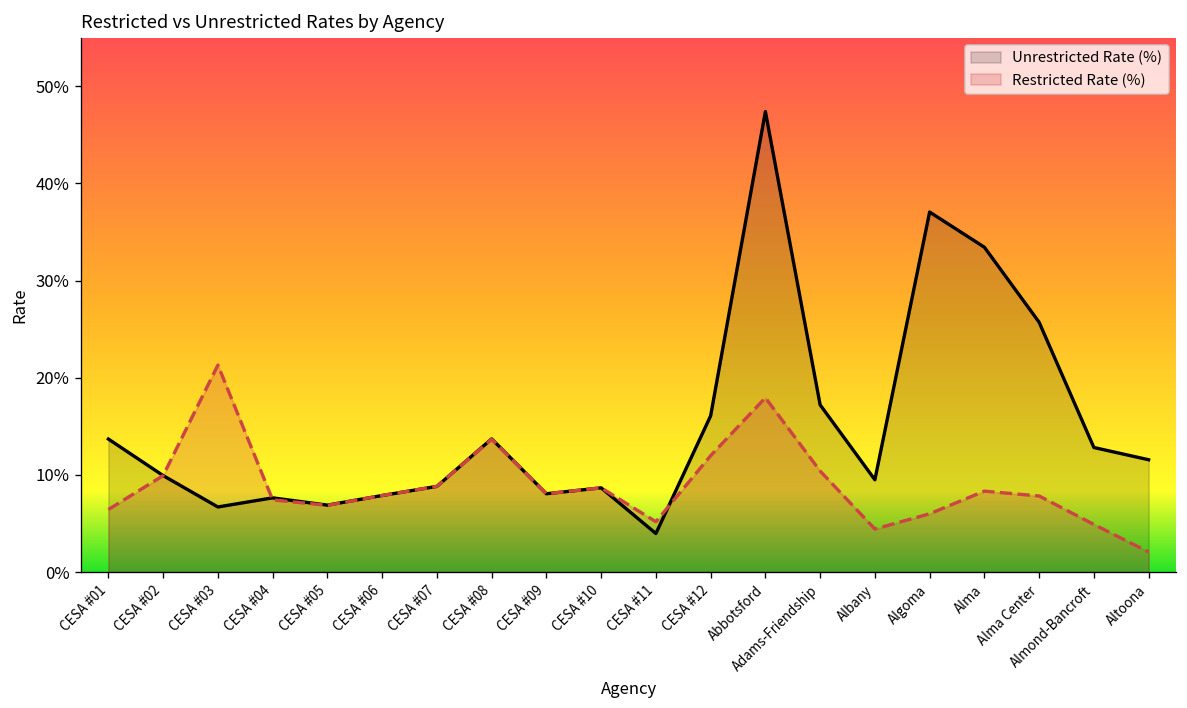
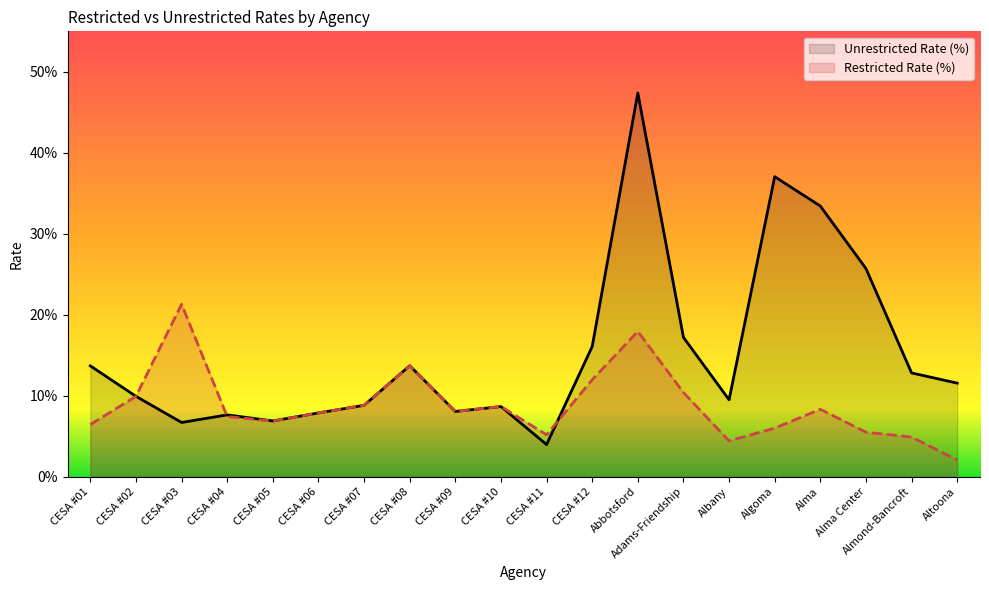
Restricted Rate (%), Alma Center: 8% -> 6%
